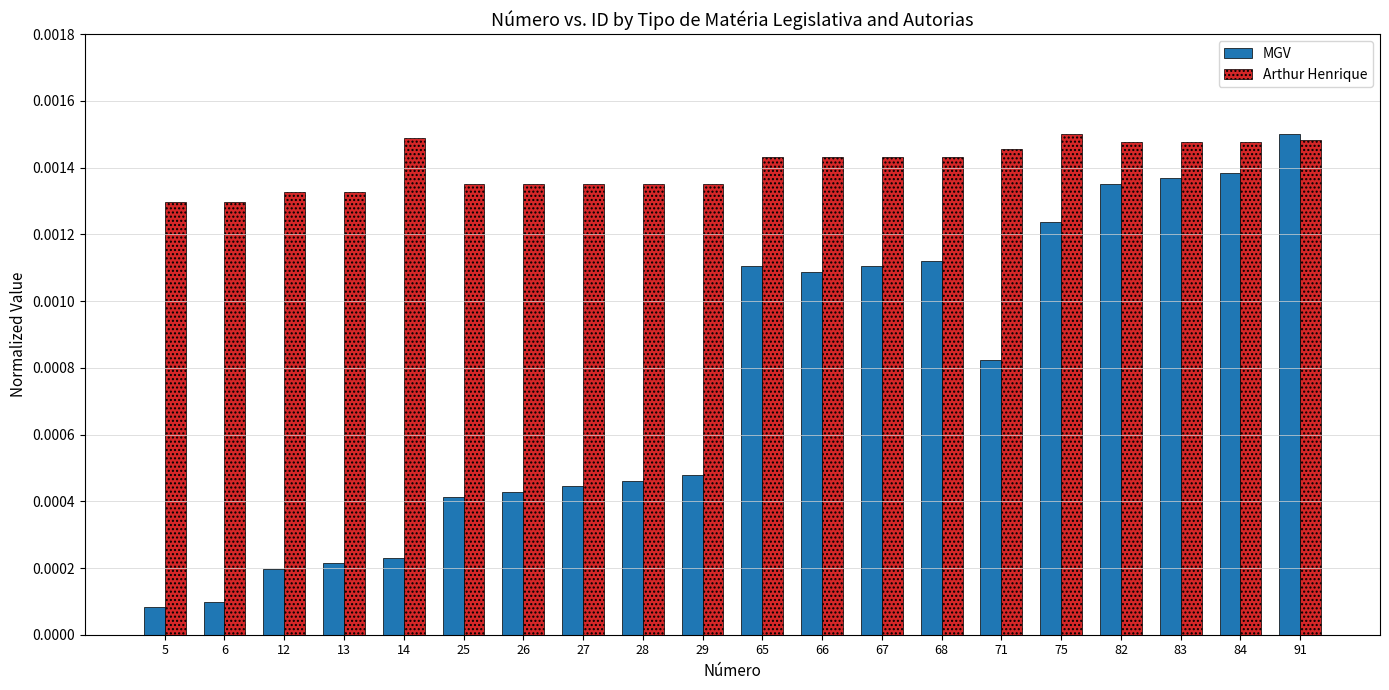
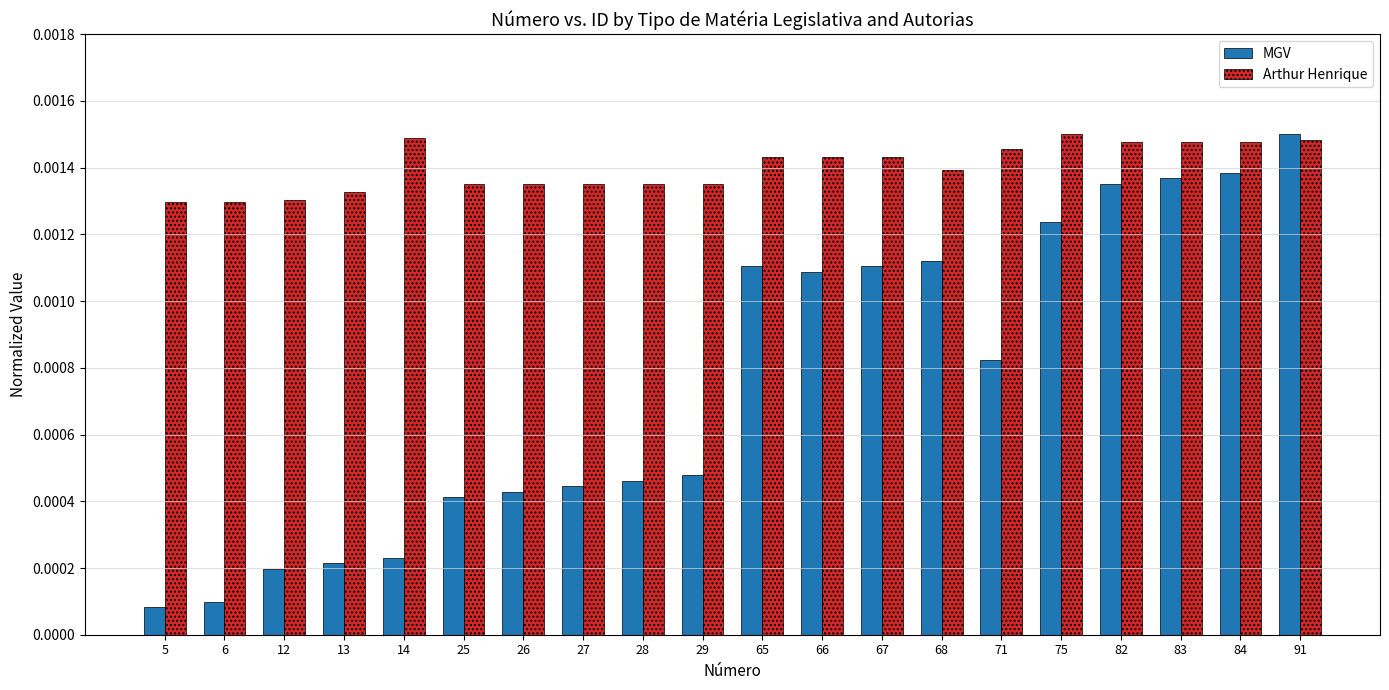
Arthur Henrique, 12: 0.00133 -> 0.00130
Arthur Henrique, 68: 0.00143 -> 0.00139
